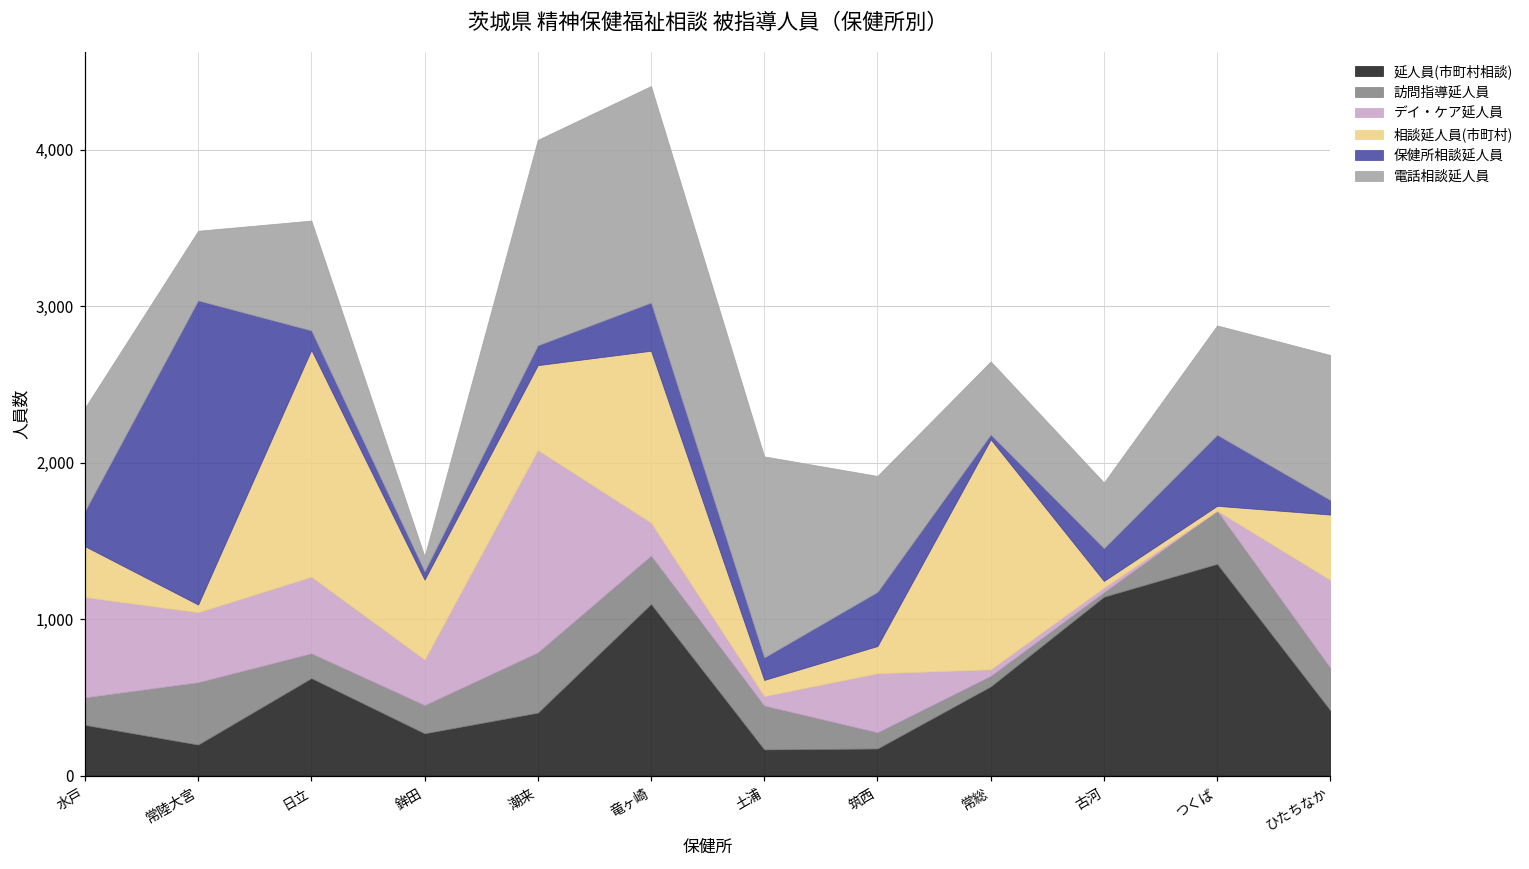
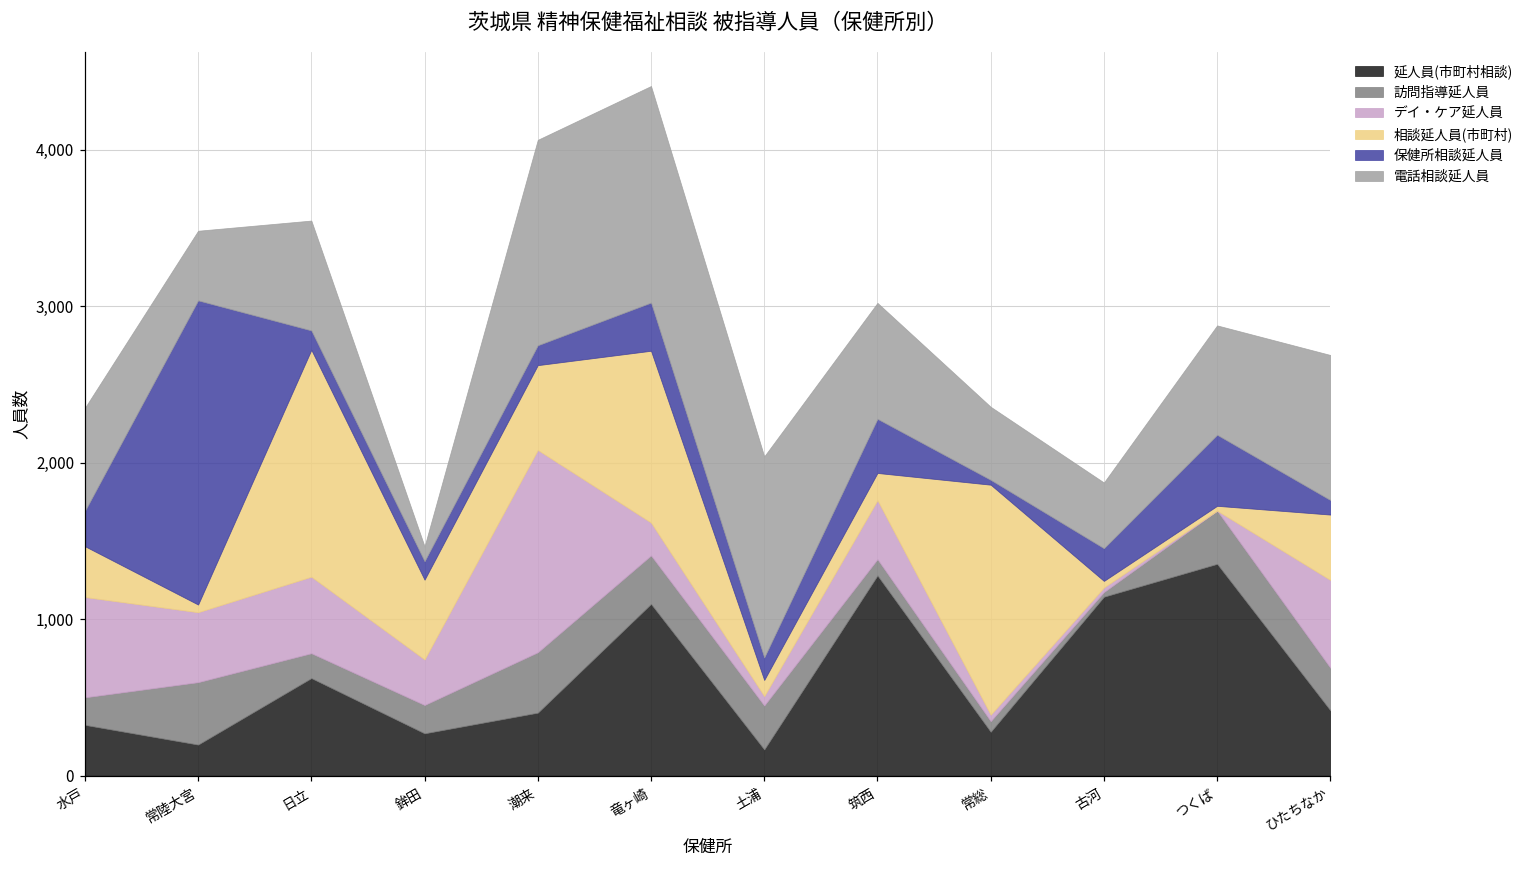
保健所相談延人員, 鉾田: 50 -> 120
延人員(市町村相談), 筑西: 170 -> 1,280
延人員(市町村相談), 常総: 570 -> 280
